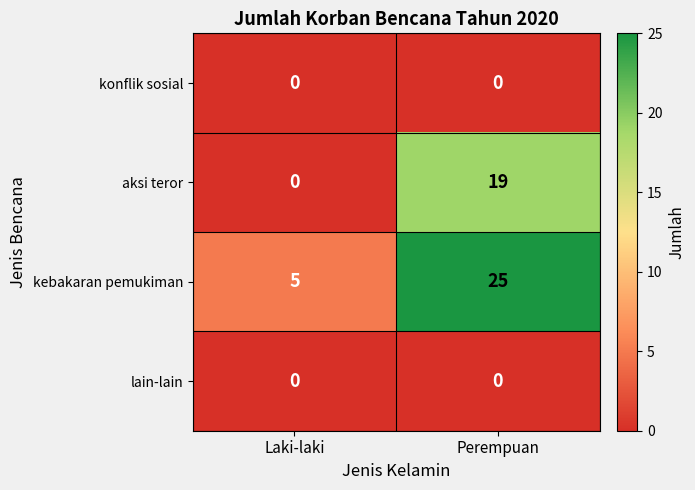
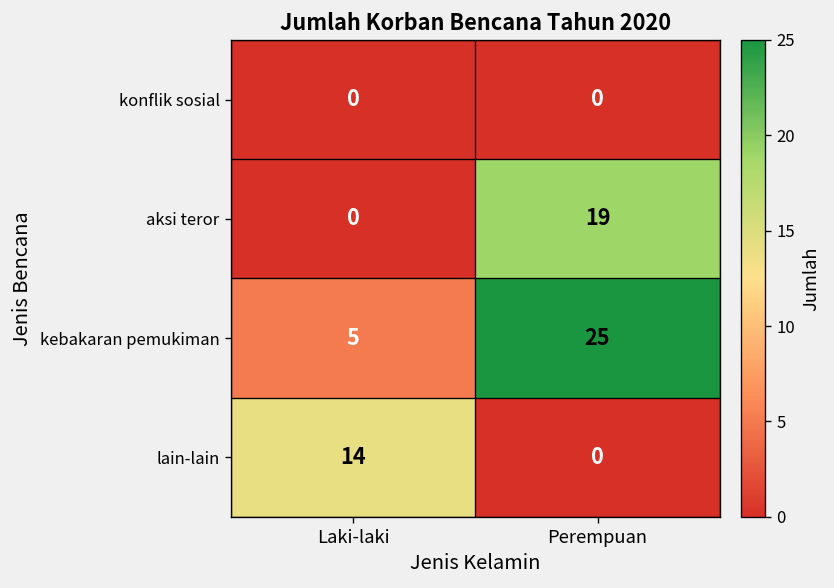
lain-lain, Laki-laki: 0 -> 14
